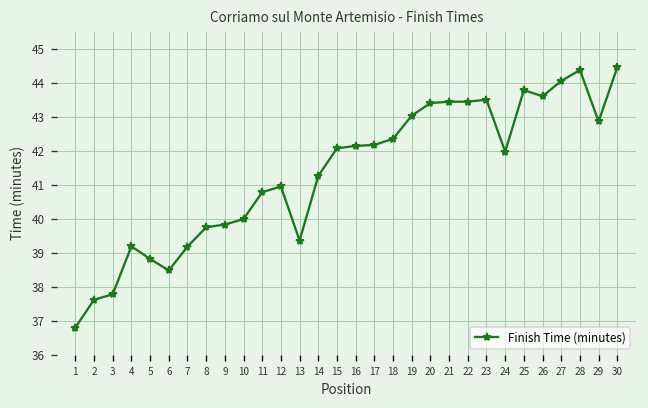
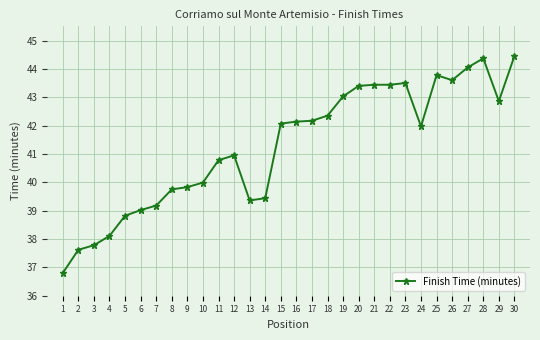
4: 39.2 -> 38.1
6: 38.5 -> 39.0
14: 41.3 -> 39.4
